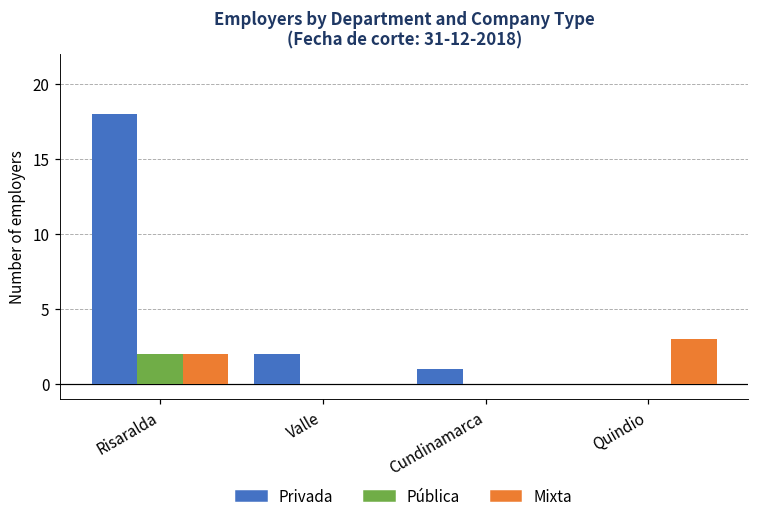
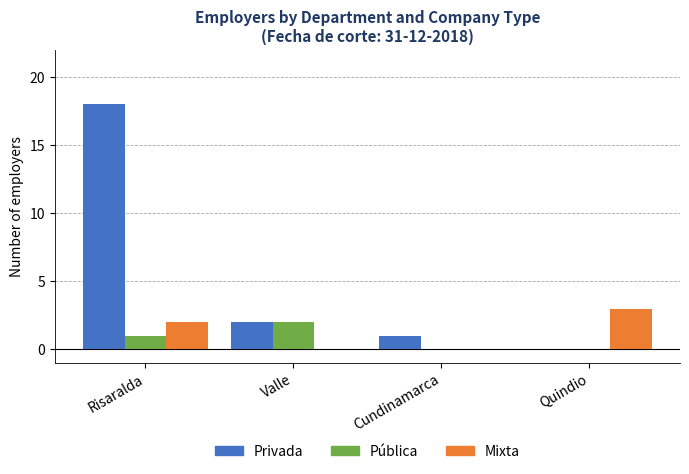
Pública, Risaralda: 2 -> 1
Pública, Valle: 0 -> 2
